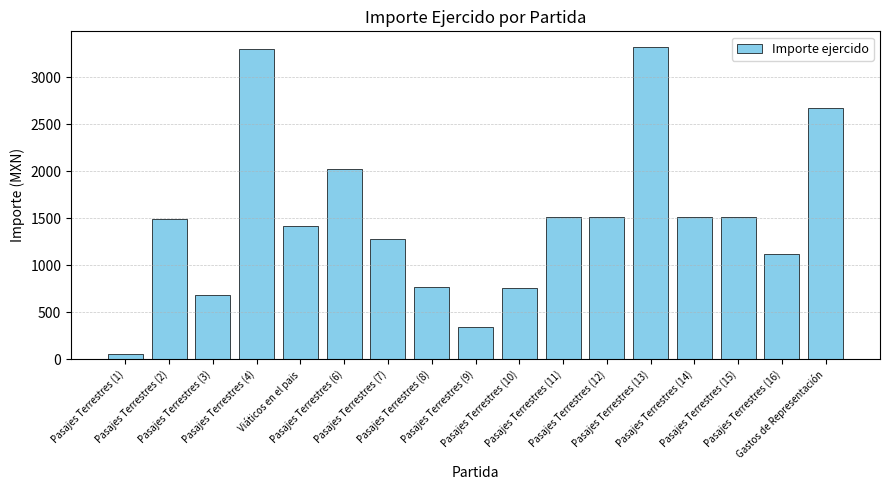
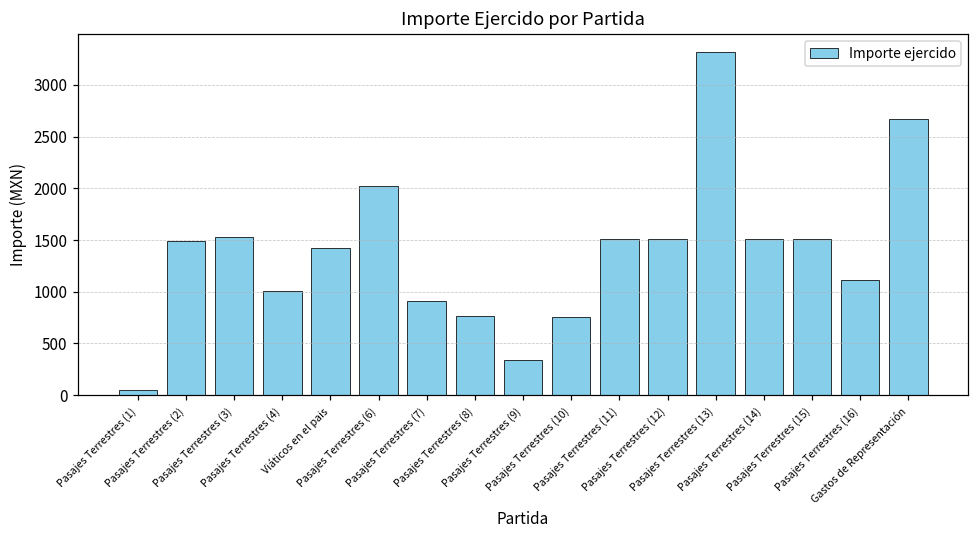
Pasajes Terrestres (3): 700 -> 1500
Pasajes Terrestres (4): 3300 -> 1000
Pasajes Terrestres (7): 1300 -> 900
